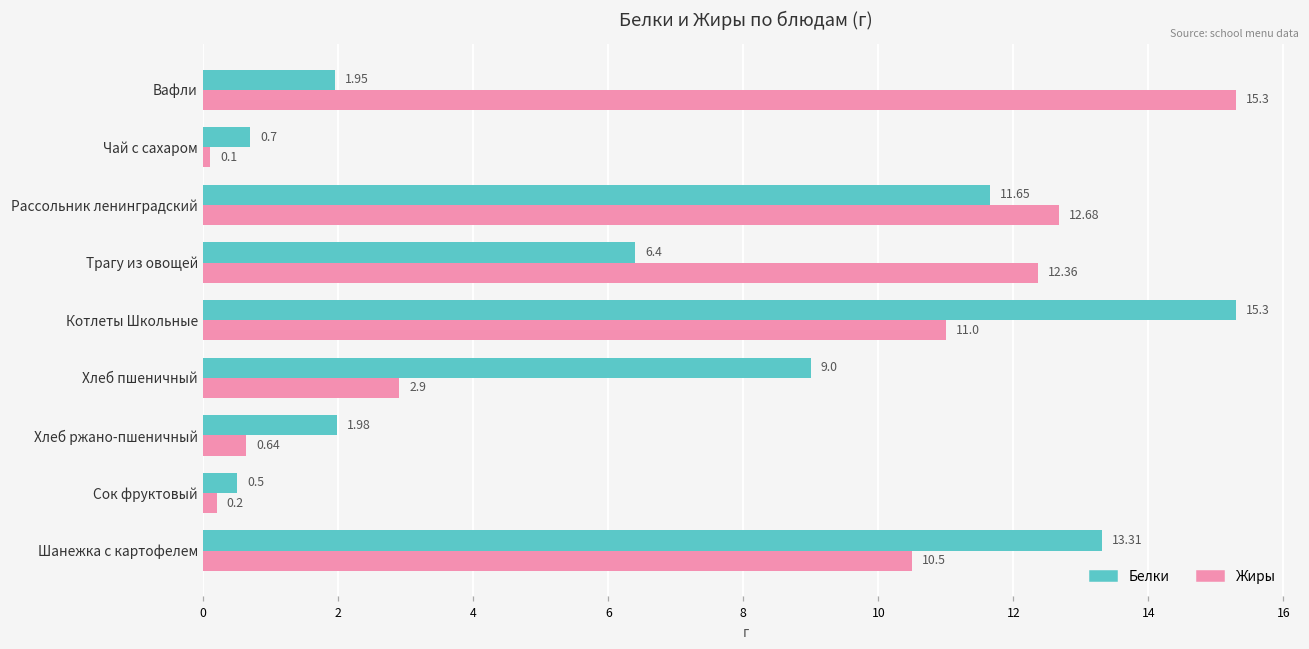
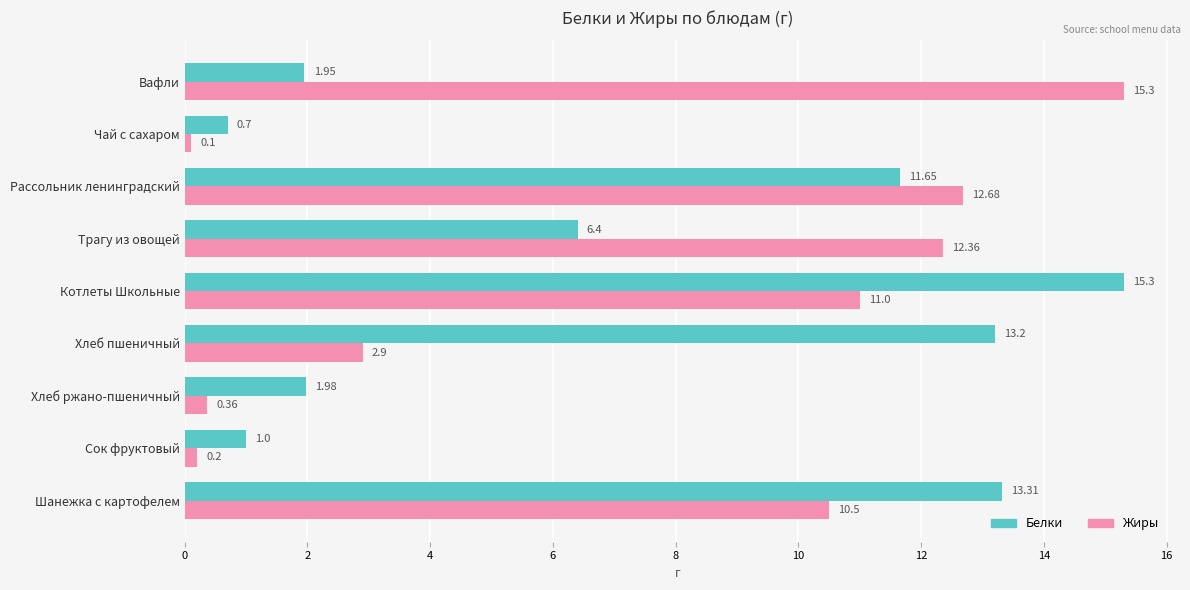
Белки, Хлеб пшеничный: 9.0 -> 13.2
Жиры, Хлеб ржано-пшеничный: 0.64 -> 0.36
Белки, Сок фруктовый: 0.5 -> 1.0
